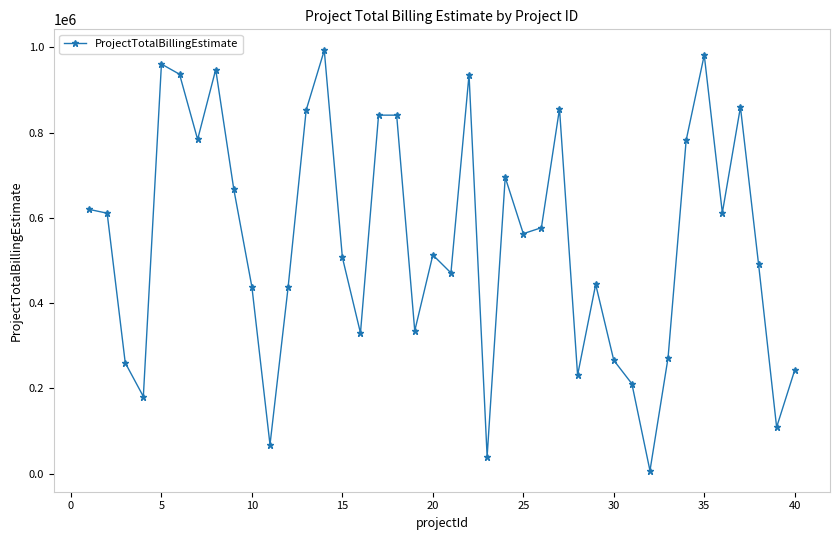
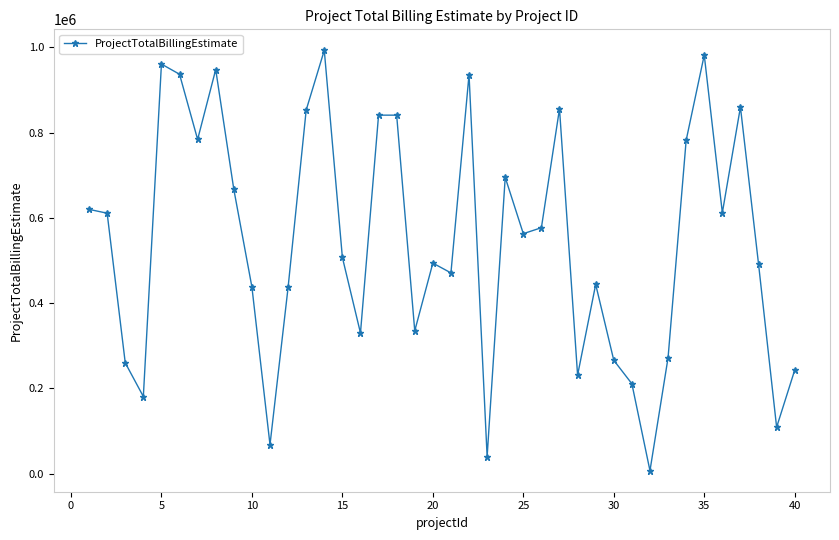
20: 510000 -> 490000
